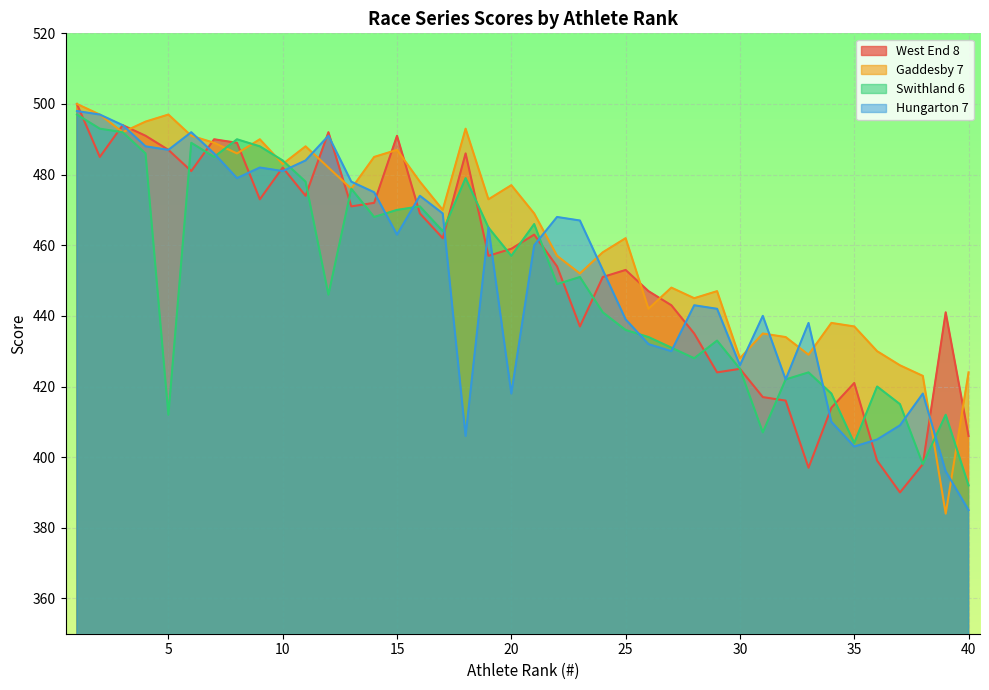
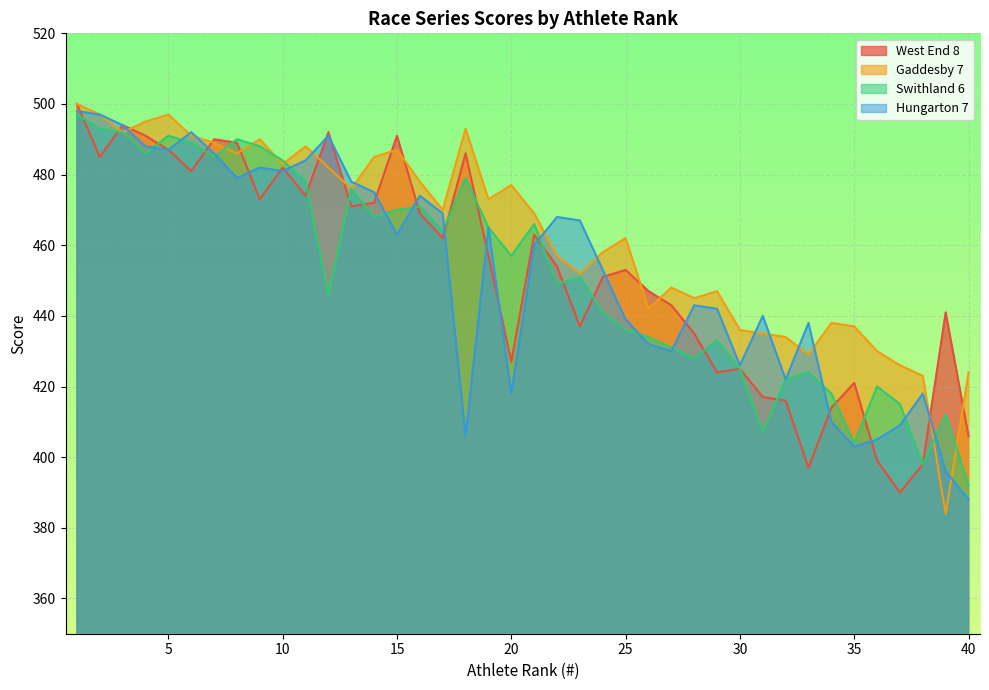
Swithland 6, 5: 412 -> 491
West End 8, 20: 459 -> 427
Gaddesby 7, 30: 428 -> 436
Hungarton 7, 40: 385 -> 388
